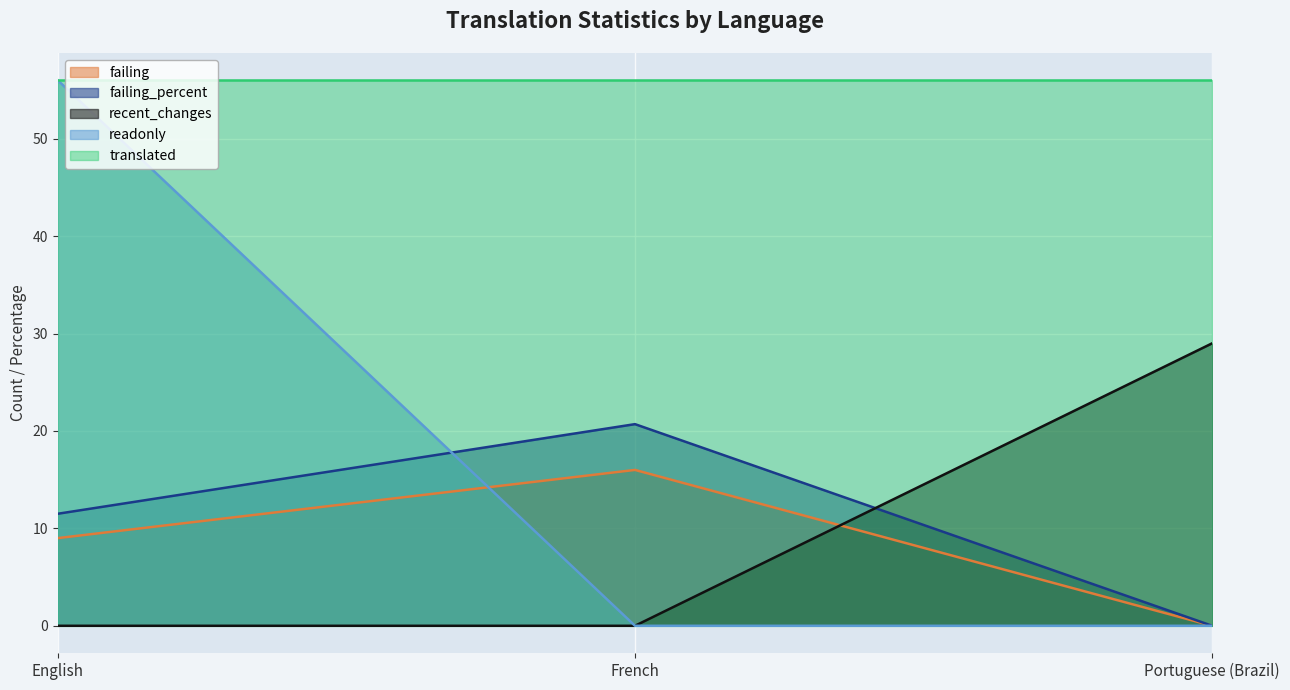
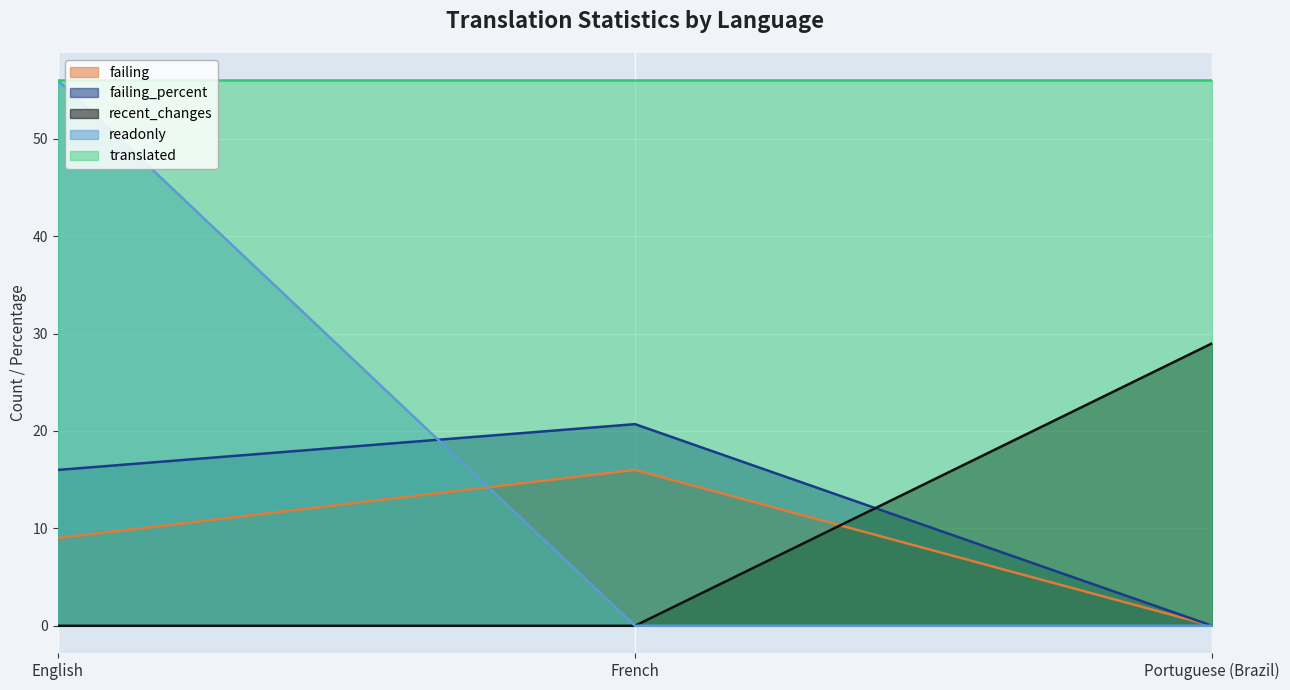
failing_percent, English: 12 -> 16
